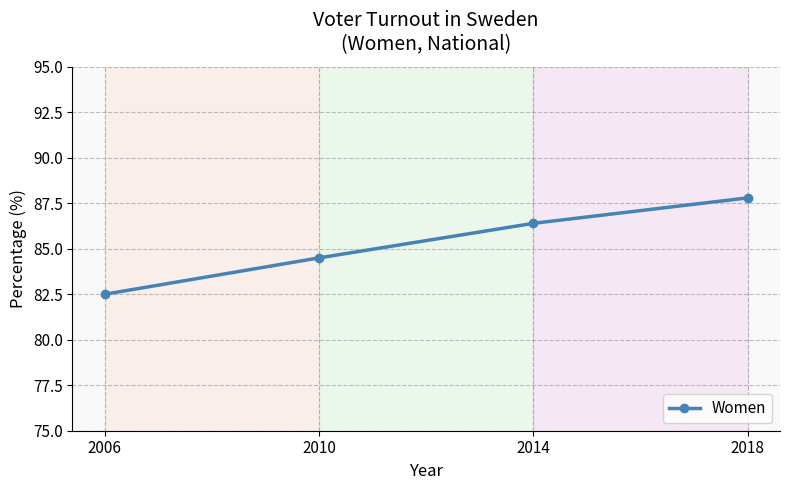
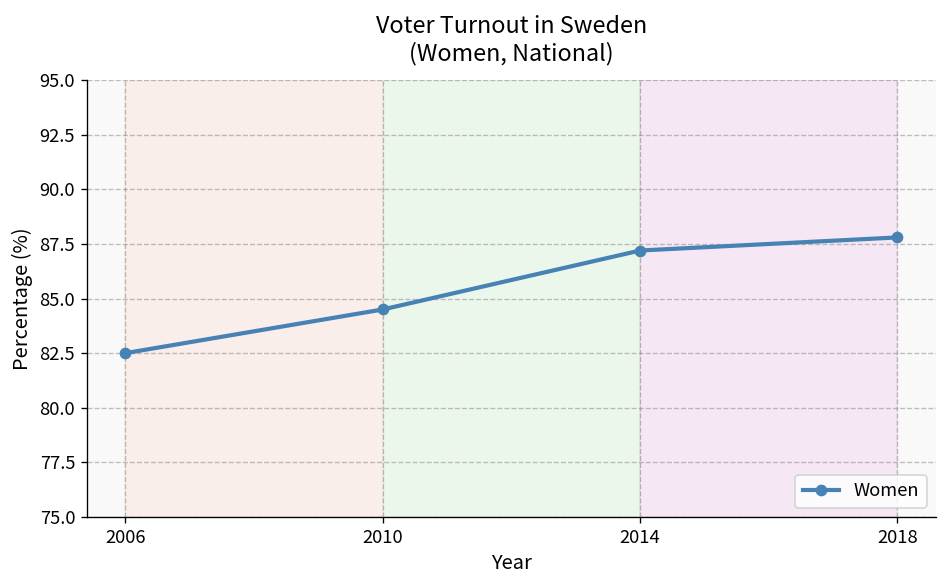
2014: 86.4 -> 87.2
